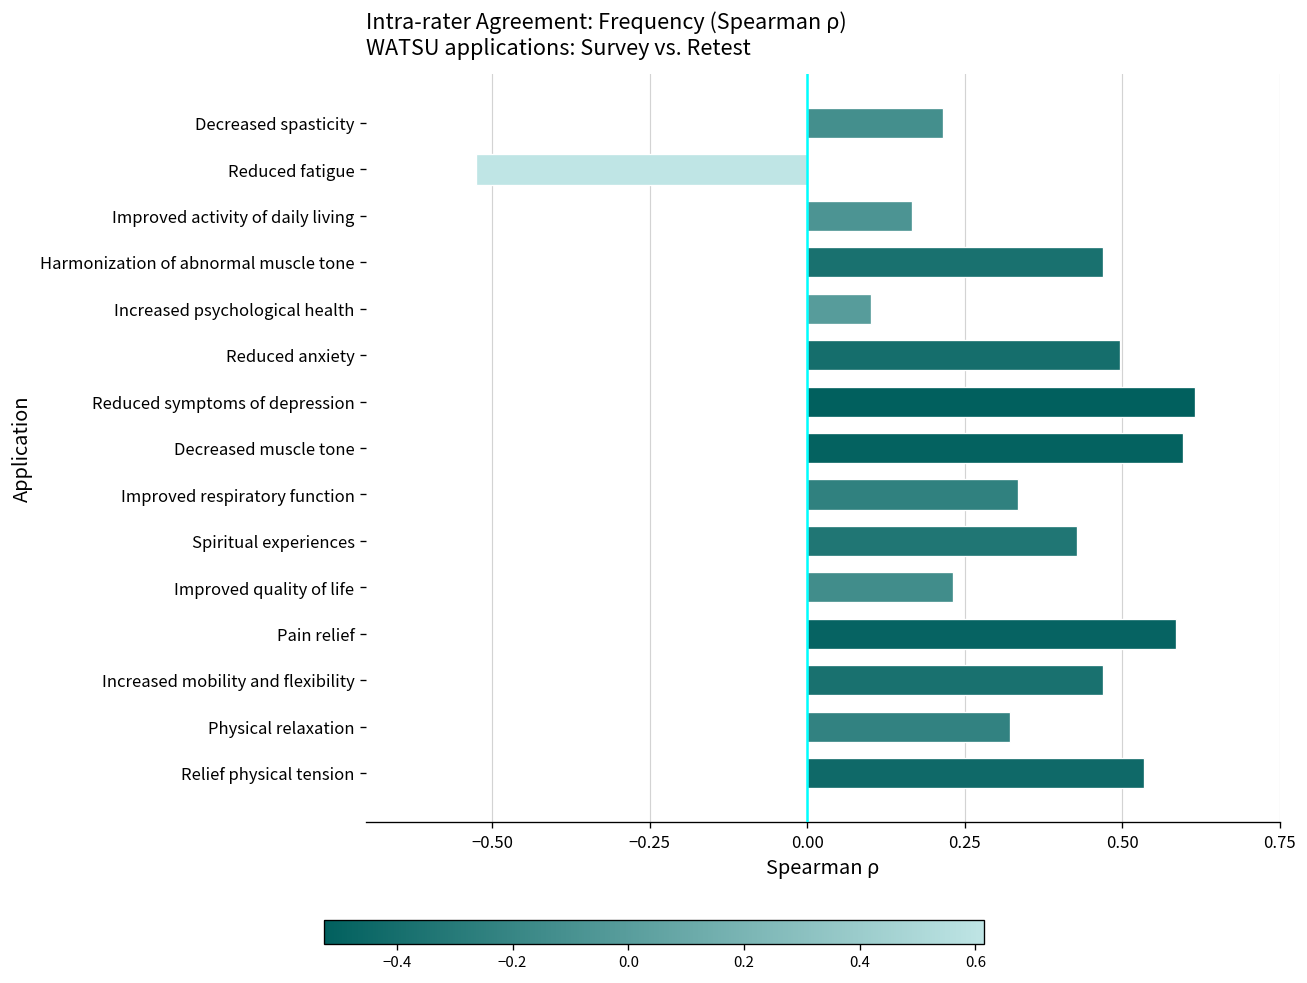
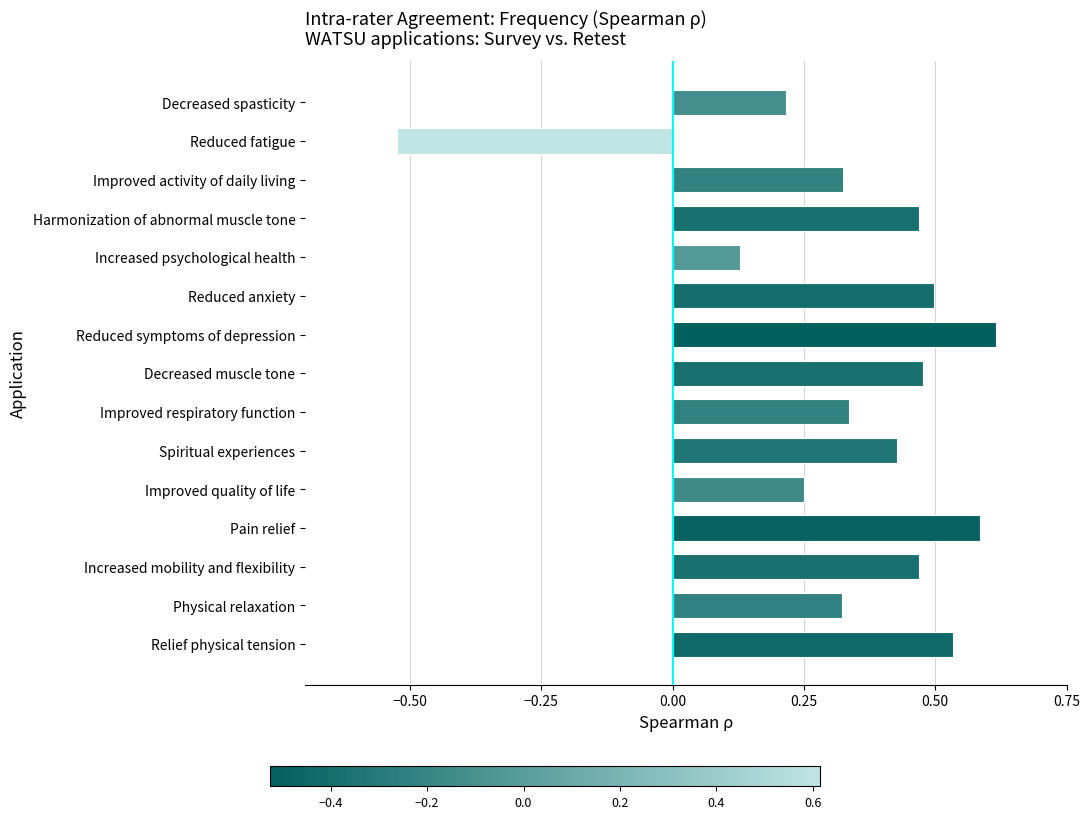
Improved activity of daily living: 0.17 -> 0.32
Increased psychological health: 0.10 -> 0.13
Decreased muscle tone: 0.60 -> 0.48
Improved quality of life: 0.23 -> 0.25
